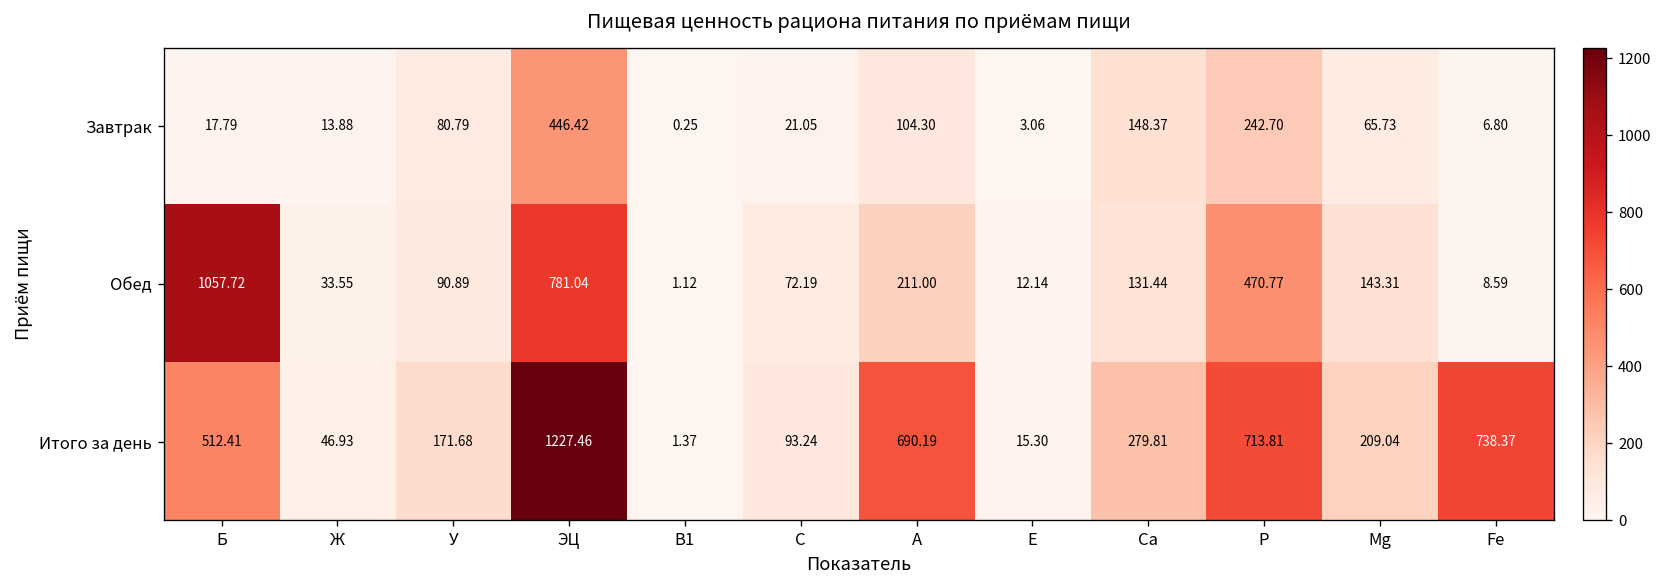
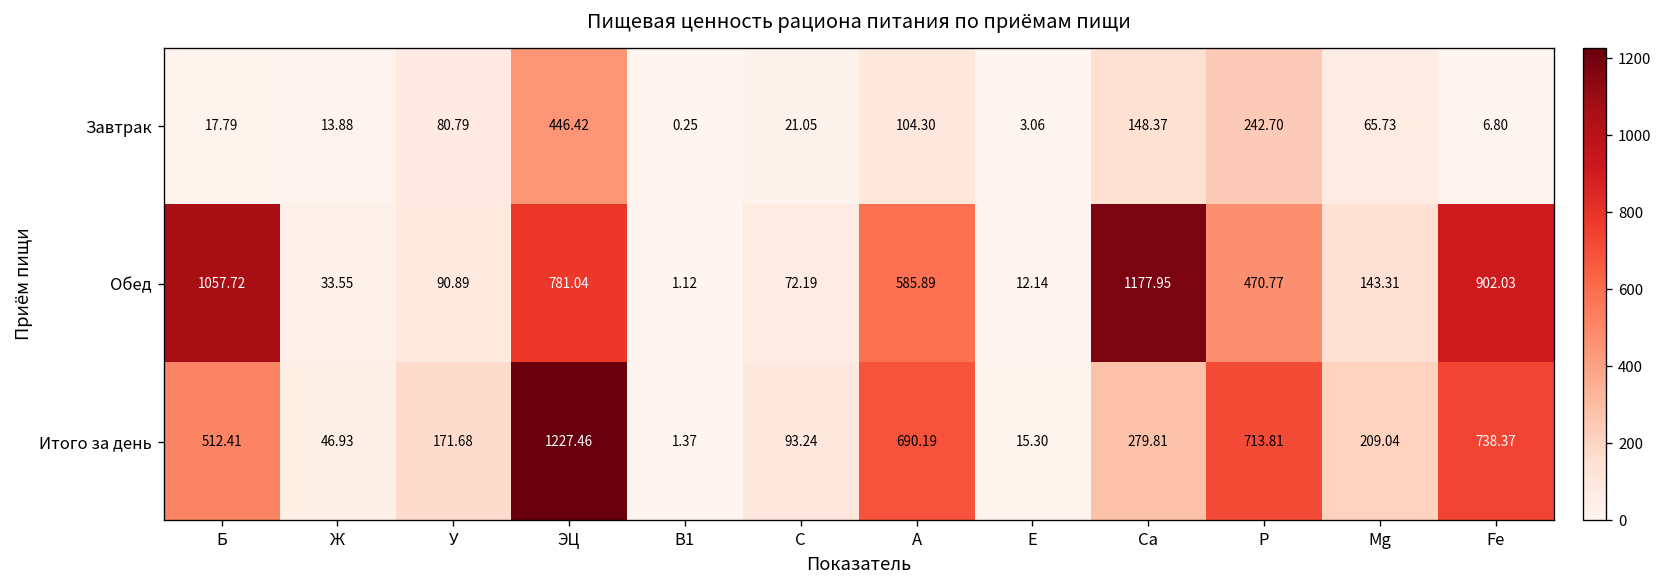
Обед, А: 211.00 -> 585.89
Обед, Са: 131.44 -> 1177.95
Обед, Fe: 8.59 -> 902.03
